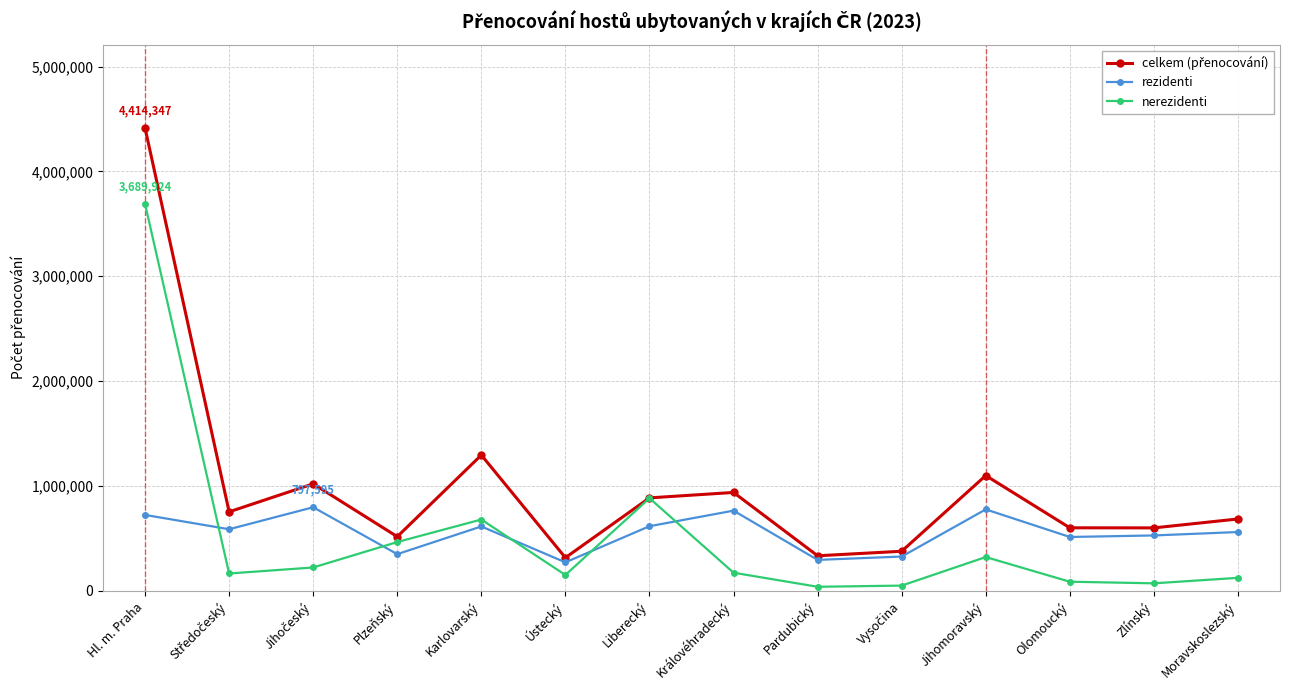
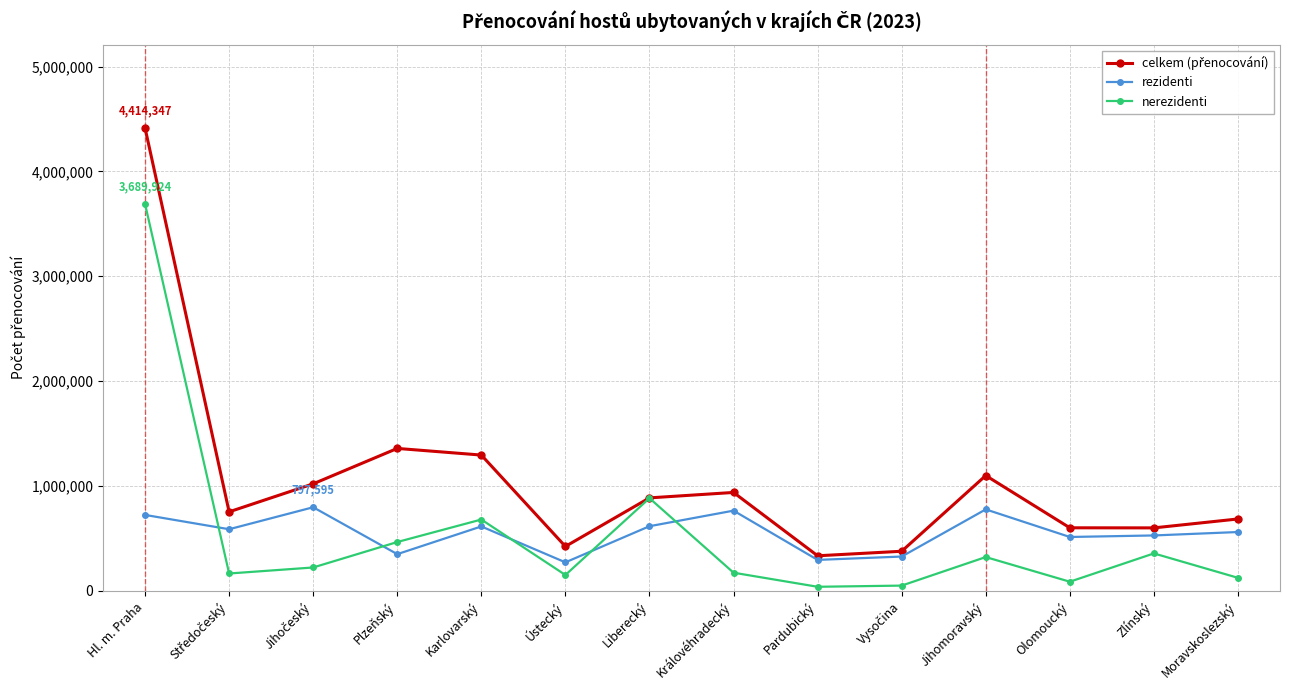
celkem (přenocování), Plzeňský: 520,000 -> 1,360,000
celkem (přenocování), Ústecký: 320,000 -> 420,000
nerezidenti, Zlínský: 70,000 -> 360,000
